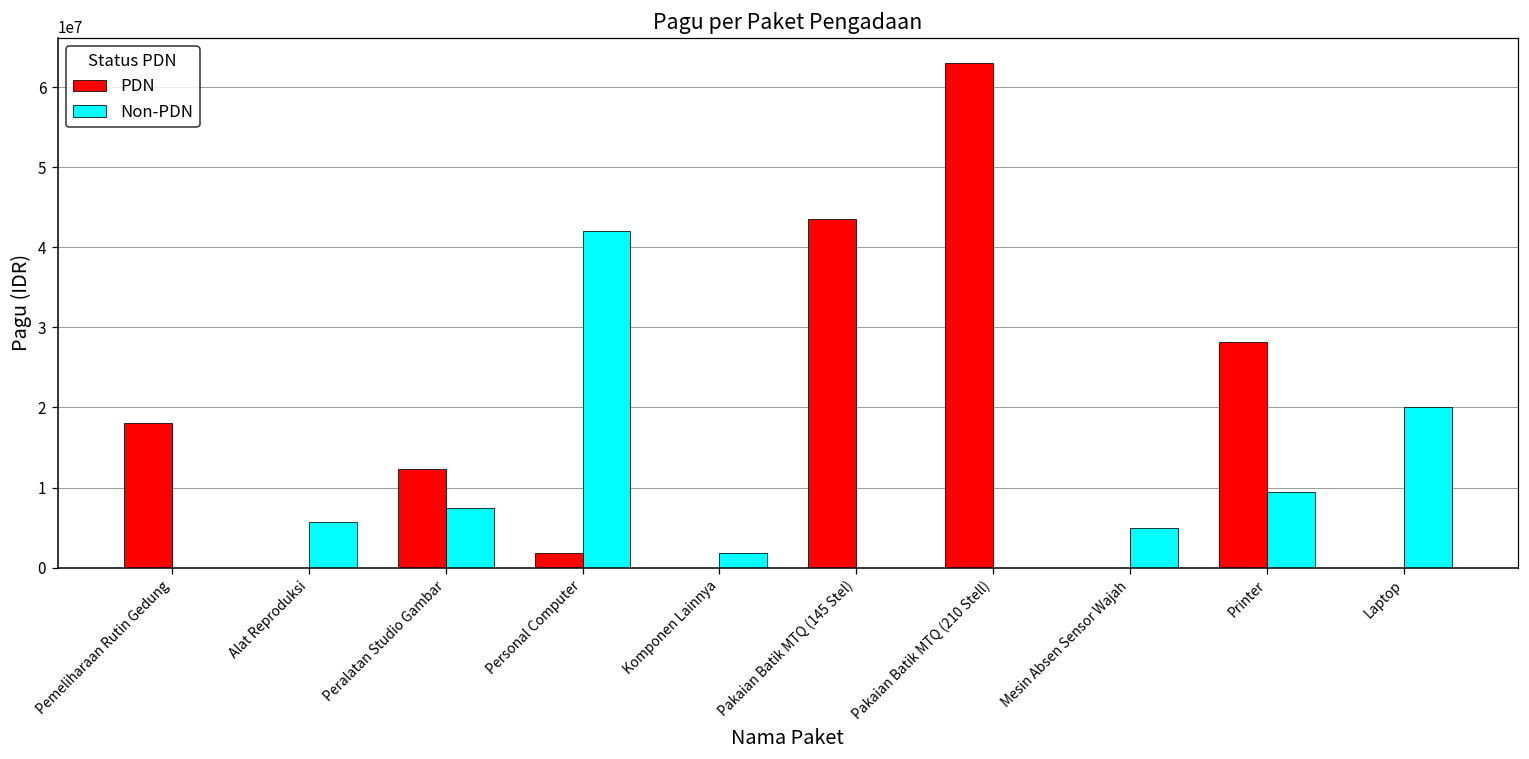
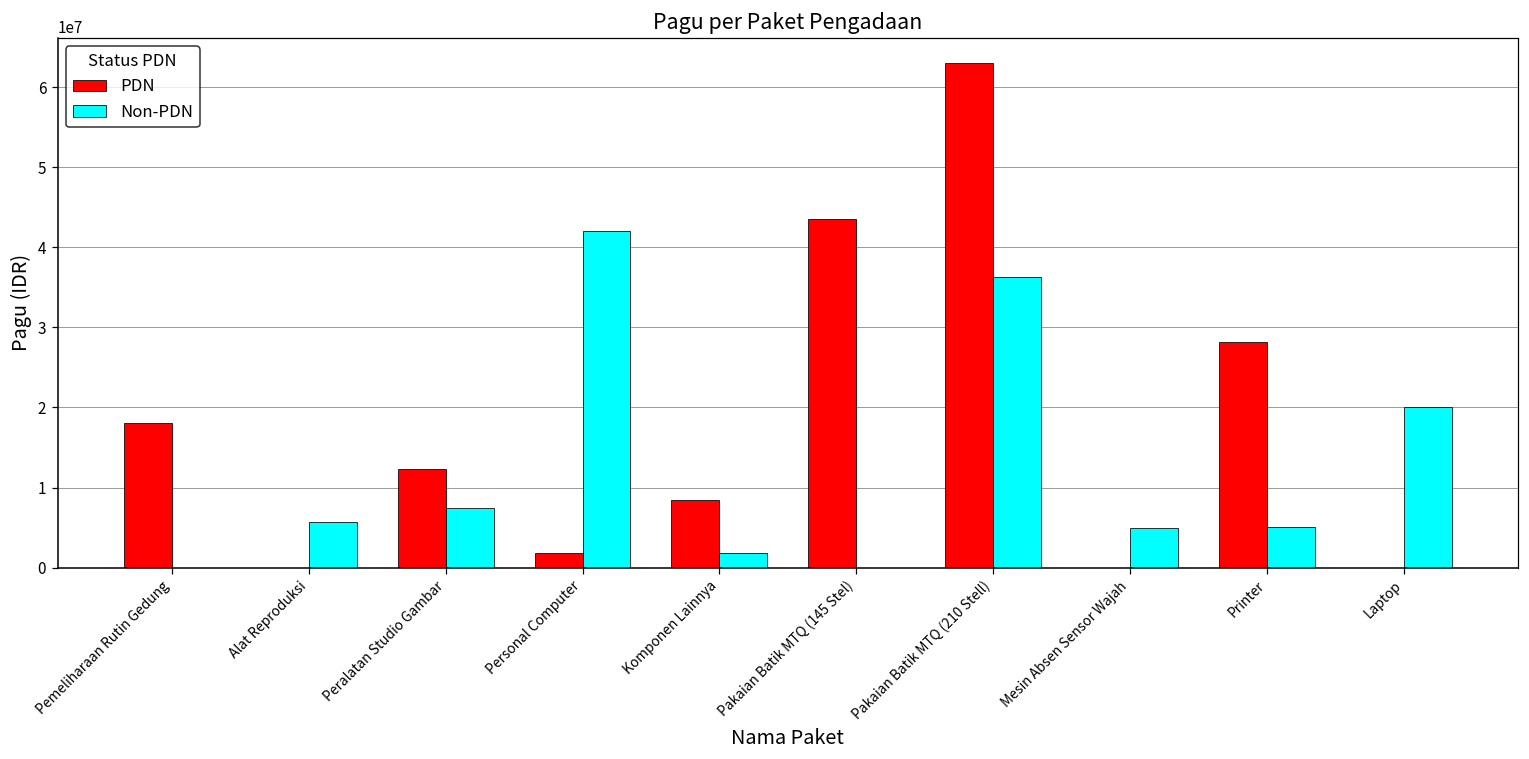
PDN, Komponen Lainnya: 0 -> 9000000
Non-PDN, Pakaian Batik MTQ (210 Stell): 0 -> 36000000
Non-PDN, Printer: 9000000 -> 5000000
